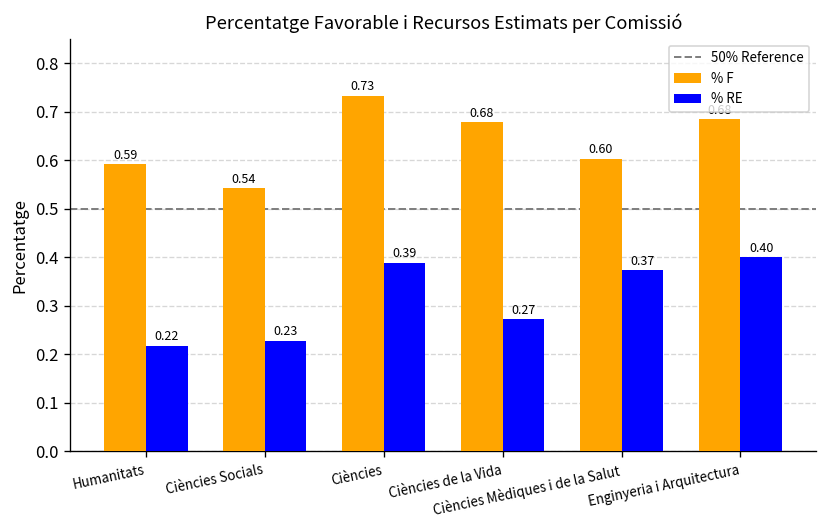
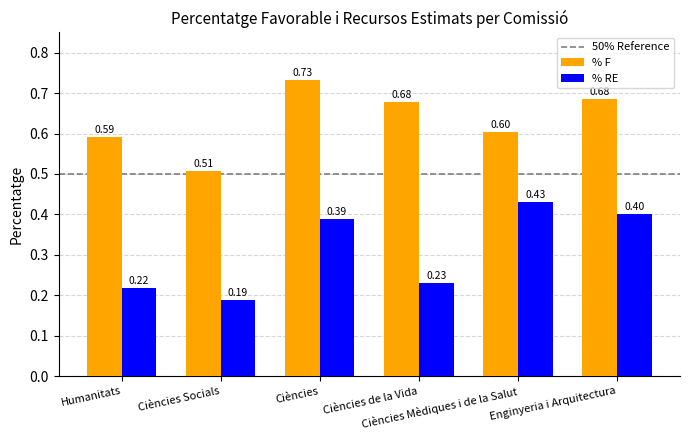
% F, Ciències Socials: 0.54 -> 0.51
% RE, Ciències Socials: 0.23 -> 0.19
% RE, Ciències de la Vida: 0.27 -> 0.23
% RE, Ciències Mèdiques i de la Salut: 0.37 -> 0.43
